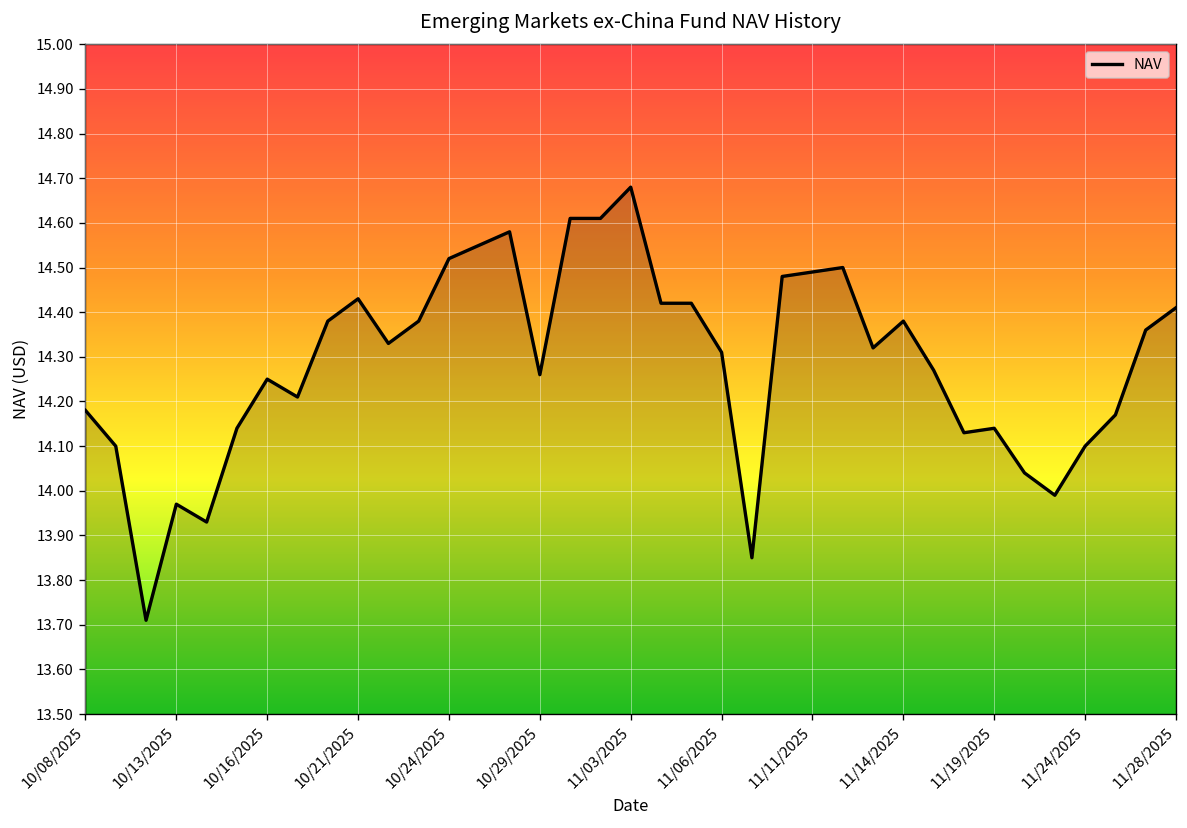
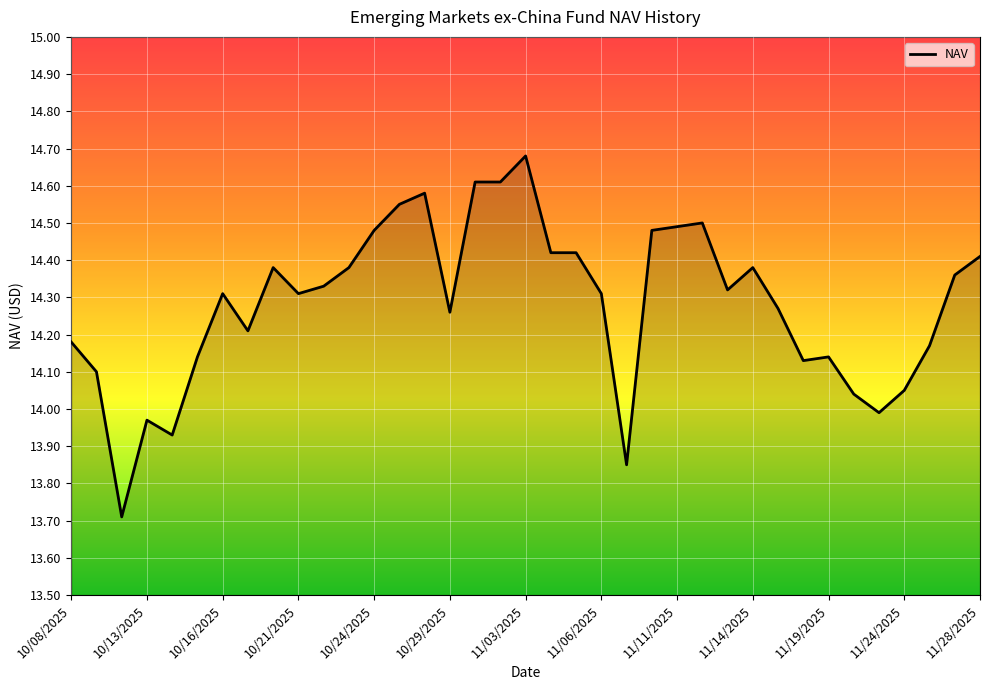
10/16/2025: 14.25 -> 14.31
10/21/2025: 14.43 -> 14.31
10/24/2025: 14.52 -> 14.48
11/24/2025: 14.10 -> 14.05
